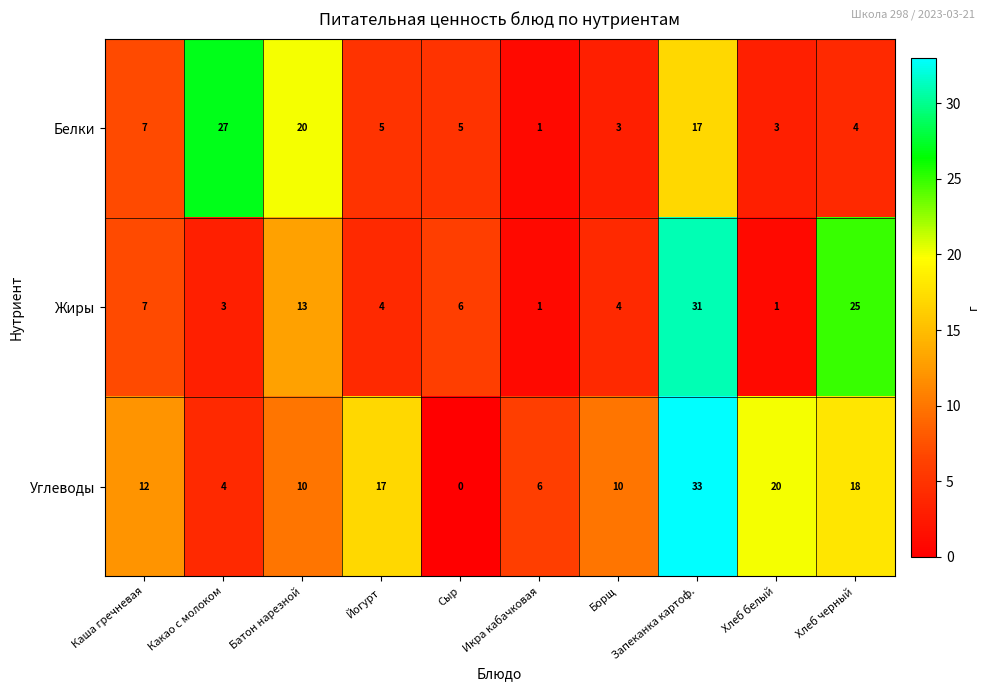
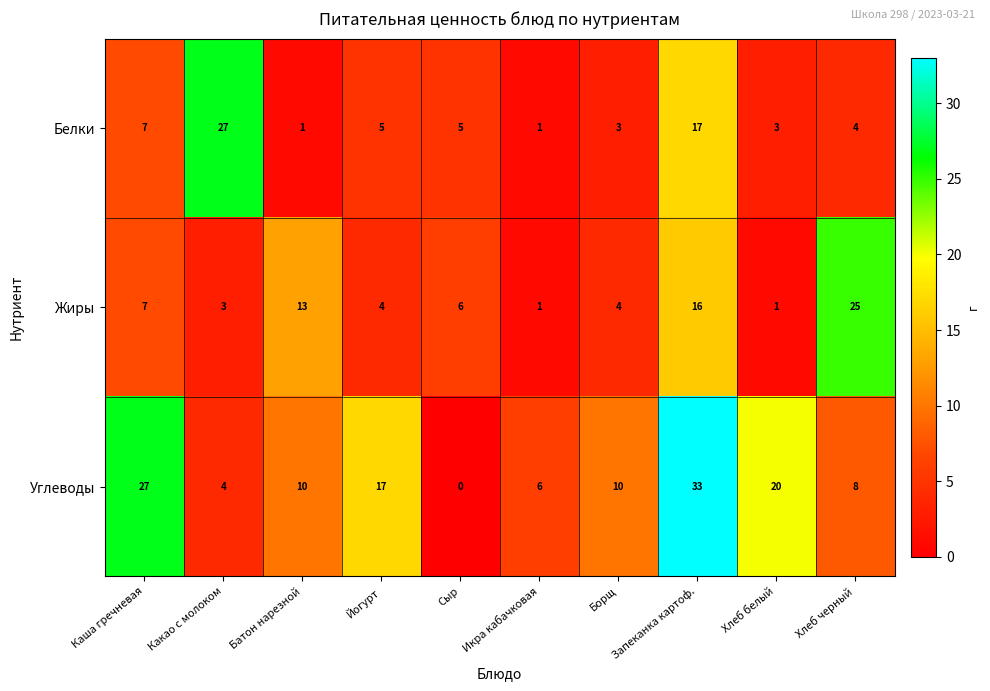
Белки, Батон нарезной: 20 -> 1
Жиры, Запеканка картоф.: 31 -> 16
Углеводы, Каша гречневая: 12 -> 27
Углеводы, Хлеб черный: 18 -> 8
